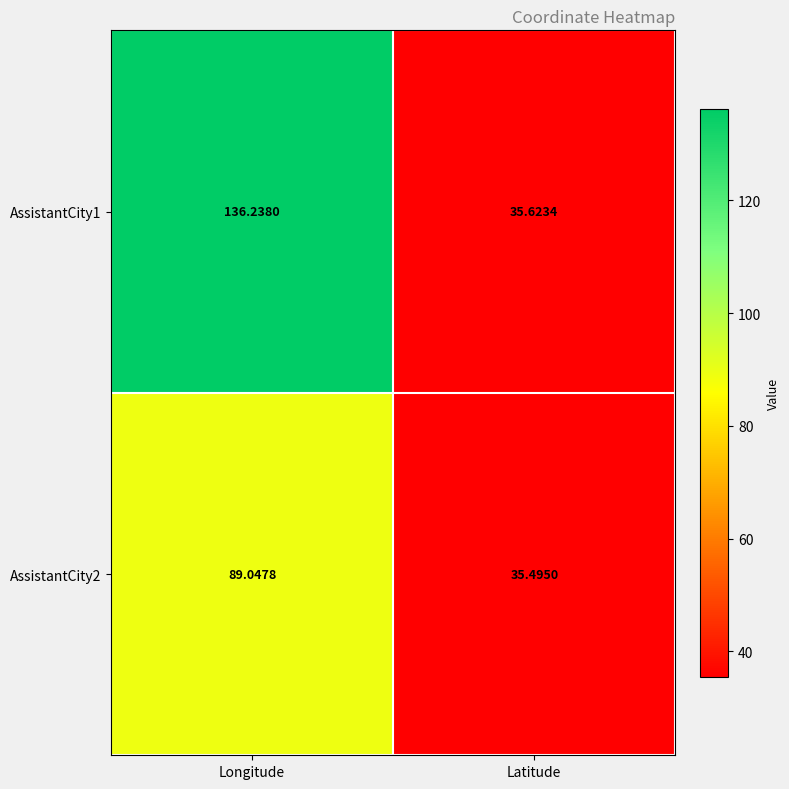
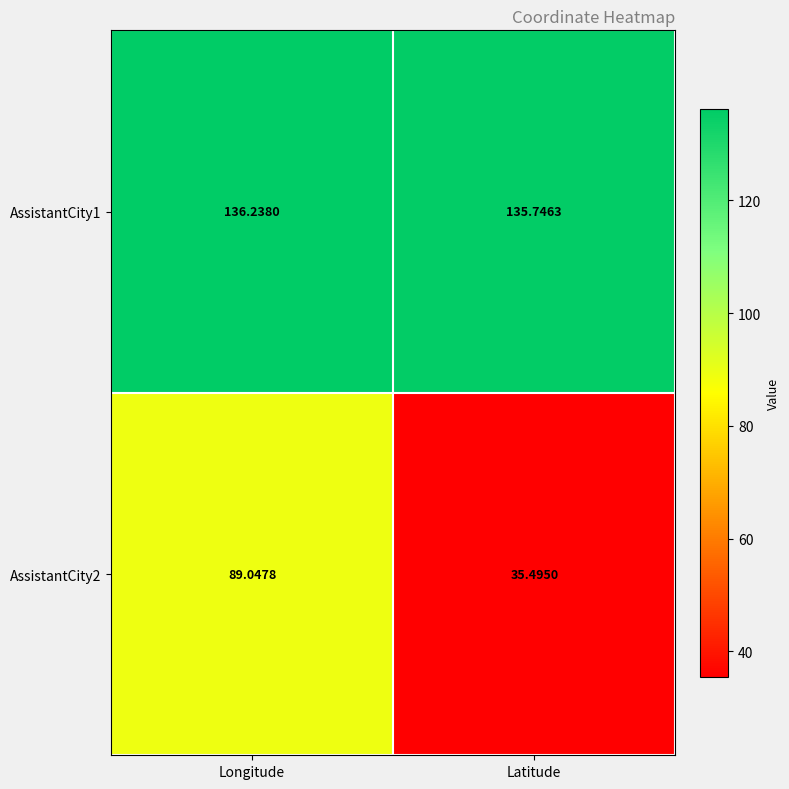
AssistantCity1, Latitude: 35.6234 -> 135.7463
